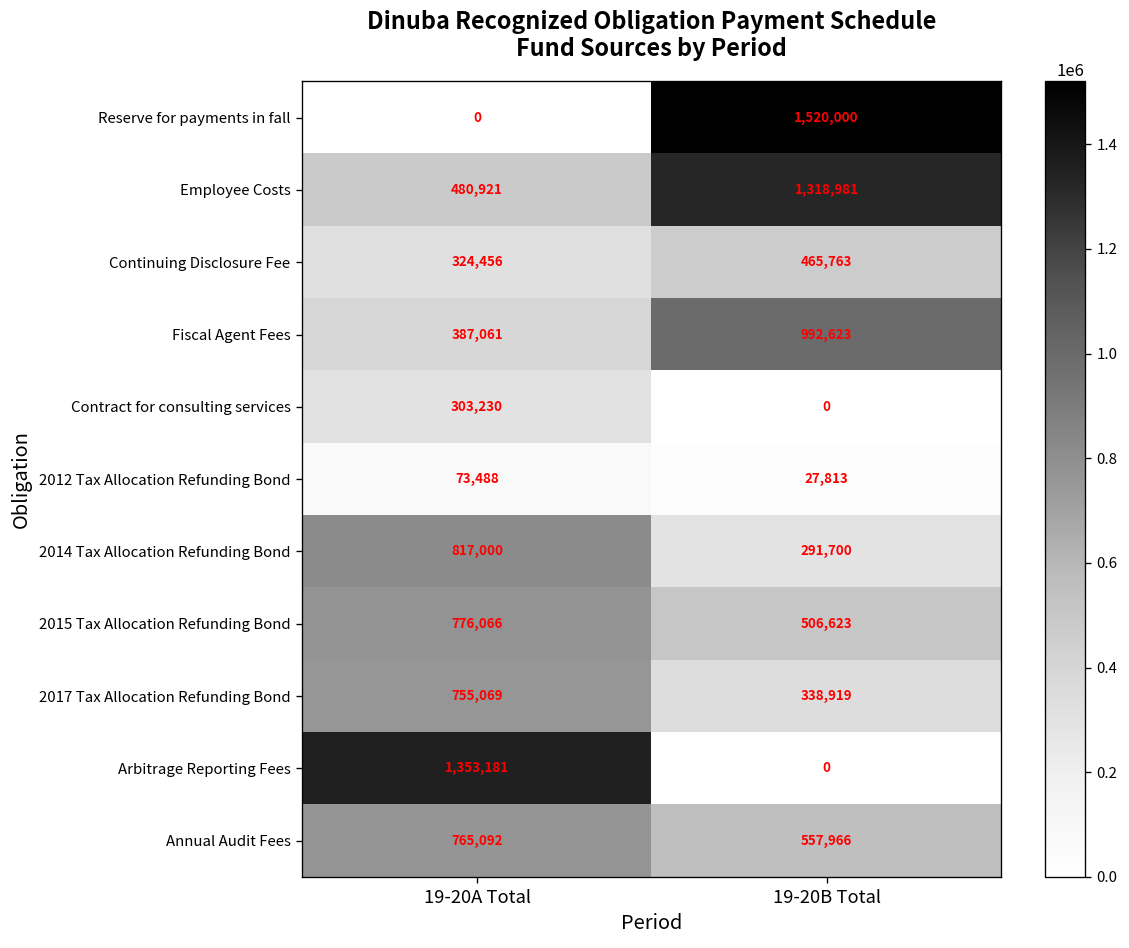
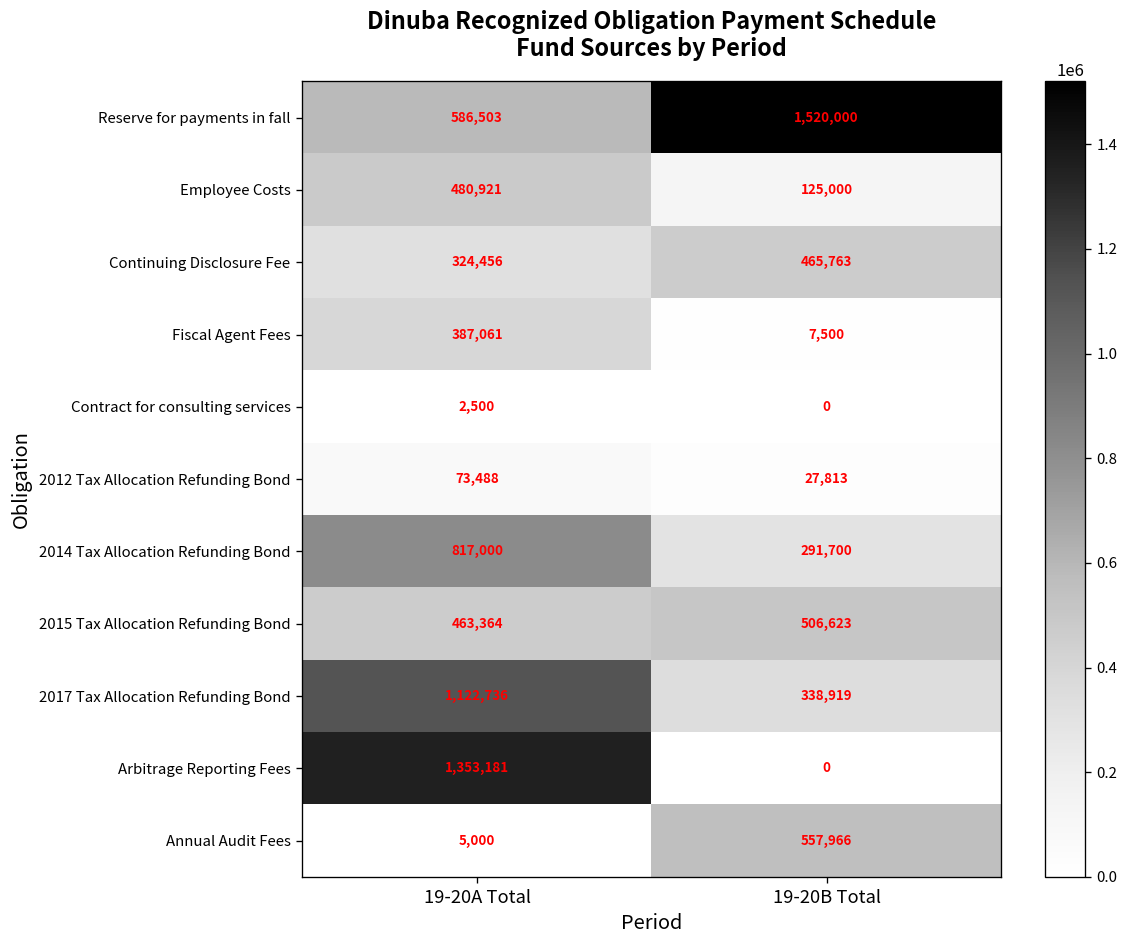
Reserve for payments in fall, 19-20A Total: 0 -> 586,503
Employee Costs, 19-20B Total: 1,318,981 -> 125,000
Fiscal Agent Fees, 19-20B Total: 992,623 -> 7,500
Contract for consulting services, 19-20A Total: 303,230 -> 2,500
2015 Tax Allocation Refunding Bond, 19-20A Total: 776,066 -> 463,364
2017 Tax Allocation Refunding Bond, 19-20A Total: 755,069 -> 1,122,736
Annual Audit Fees, 19-20A Total: 765,092 -> 5,000
